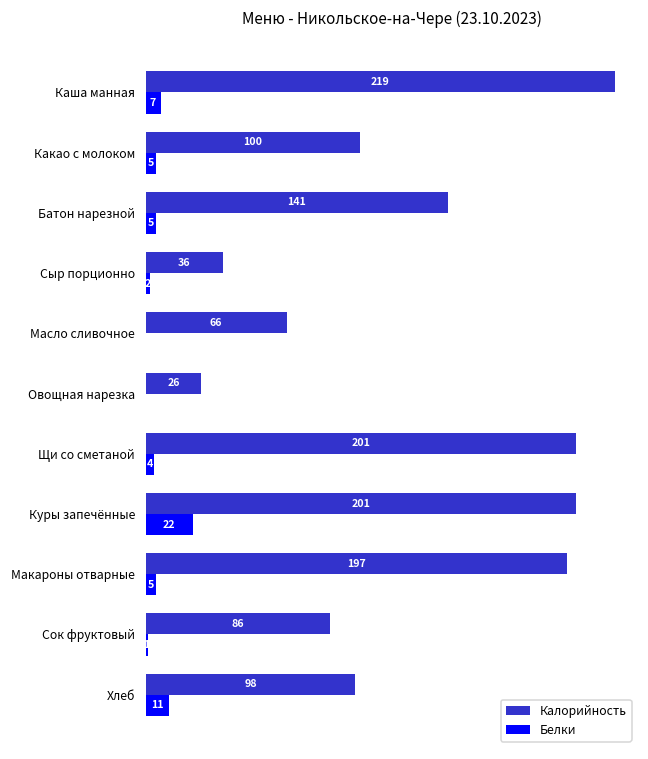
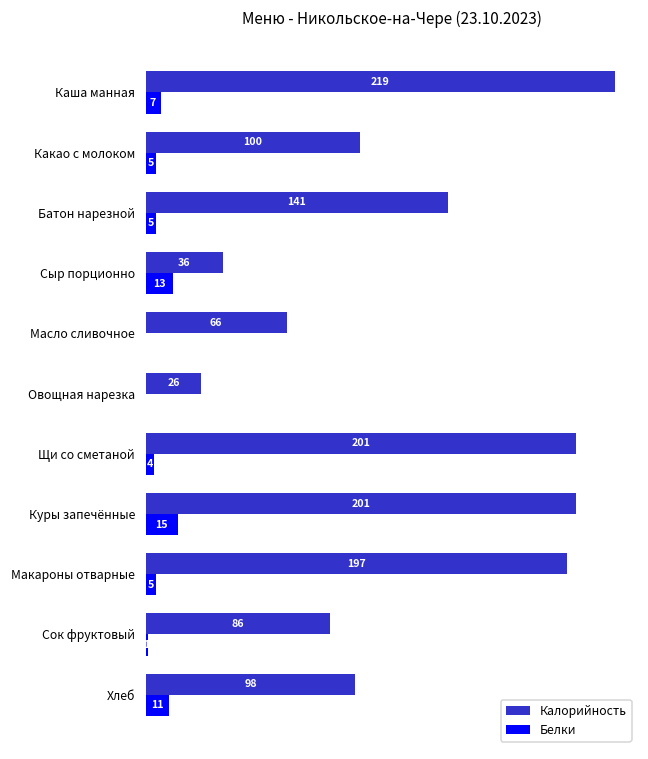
Белки, Сыр порционно: 2 -> 13
Белки, Куры запечённые: 22 -> 15
